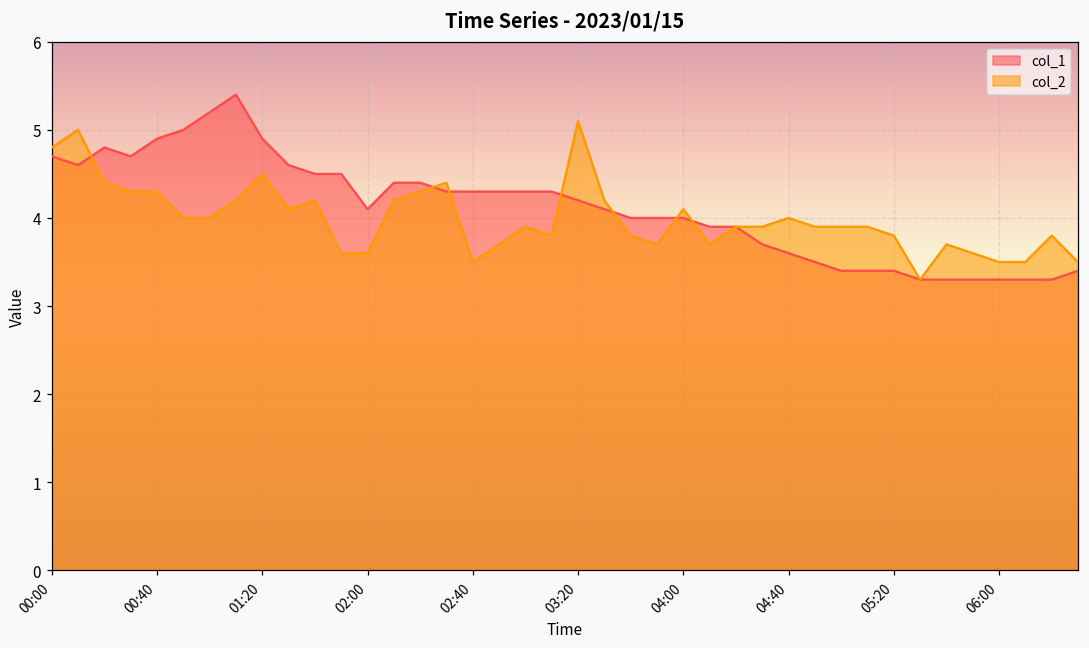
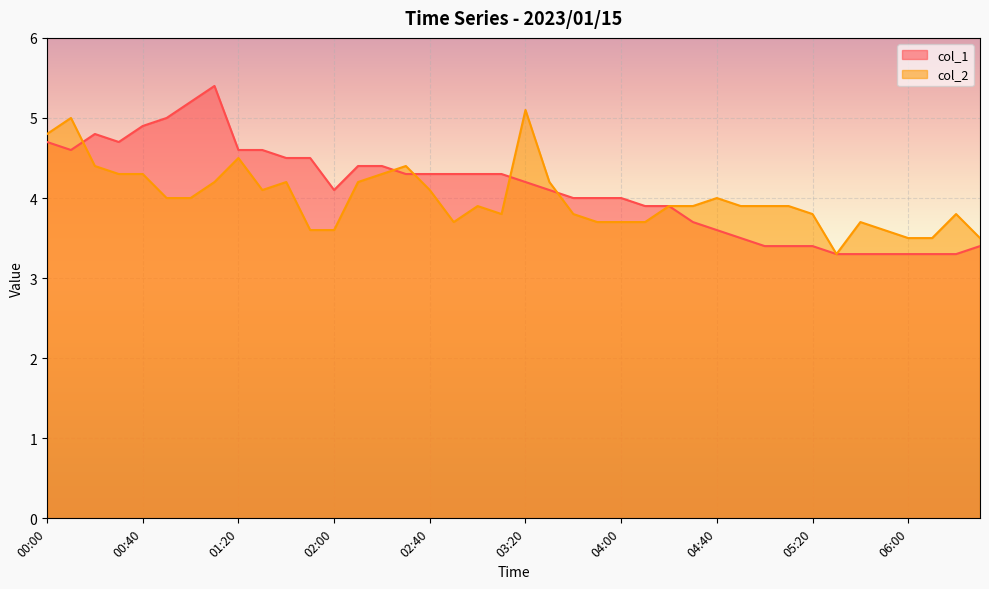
col_1, 01:20: 4.9 -> 4.6
col_2, 02:40: 3.5 -> 4.1
col_2, 04:00: 4.1 -> 3.7
